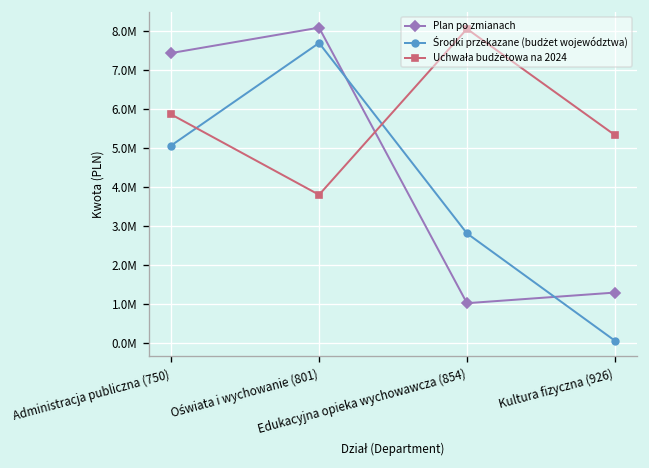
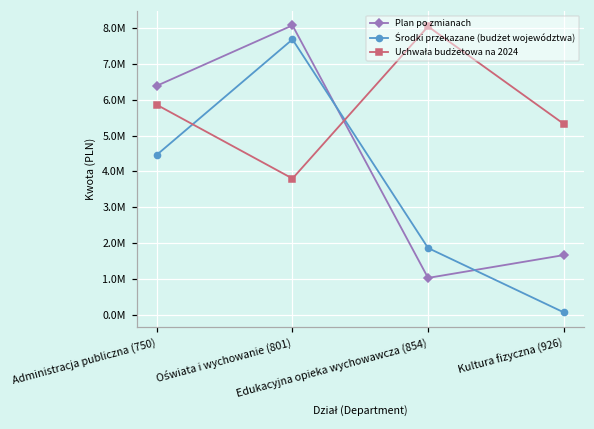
Plan po zmianach, Administracja publiczna (750): 7400000 -> 6400000
Środki przekazane (budżet województwa), Administracja publiczna (750): 5100000 -> 4500000
Środki przekazane (budżet województwa), Edukacyjna opieka wychowawcza (854): 2800000 -> 1900000
Plan po zmianach, Kultura fizyczna (926): 1300000 -> 1700000
